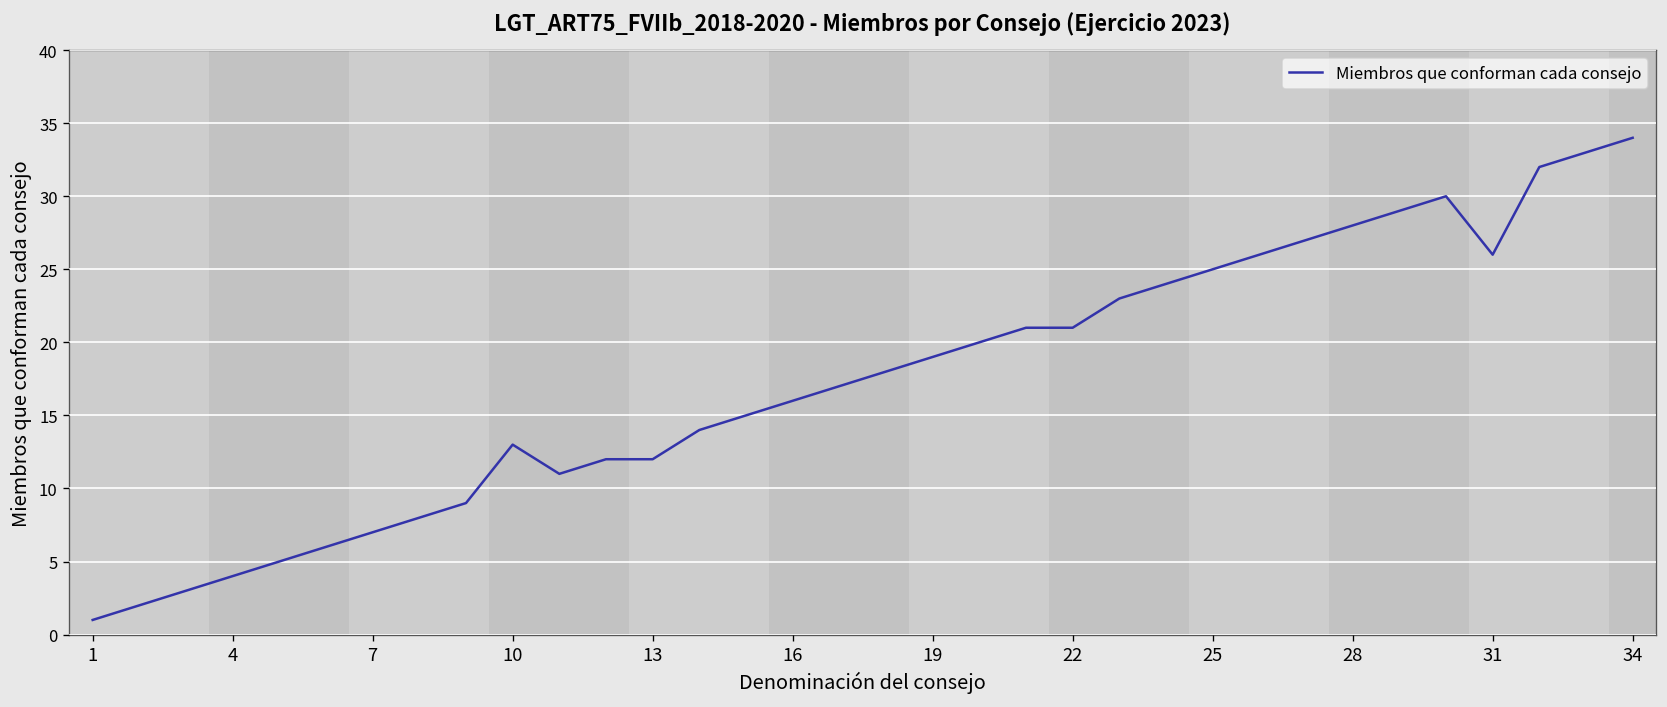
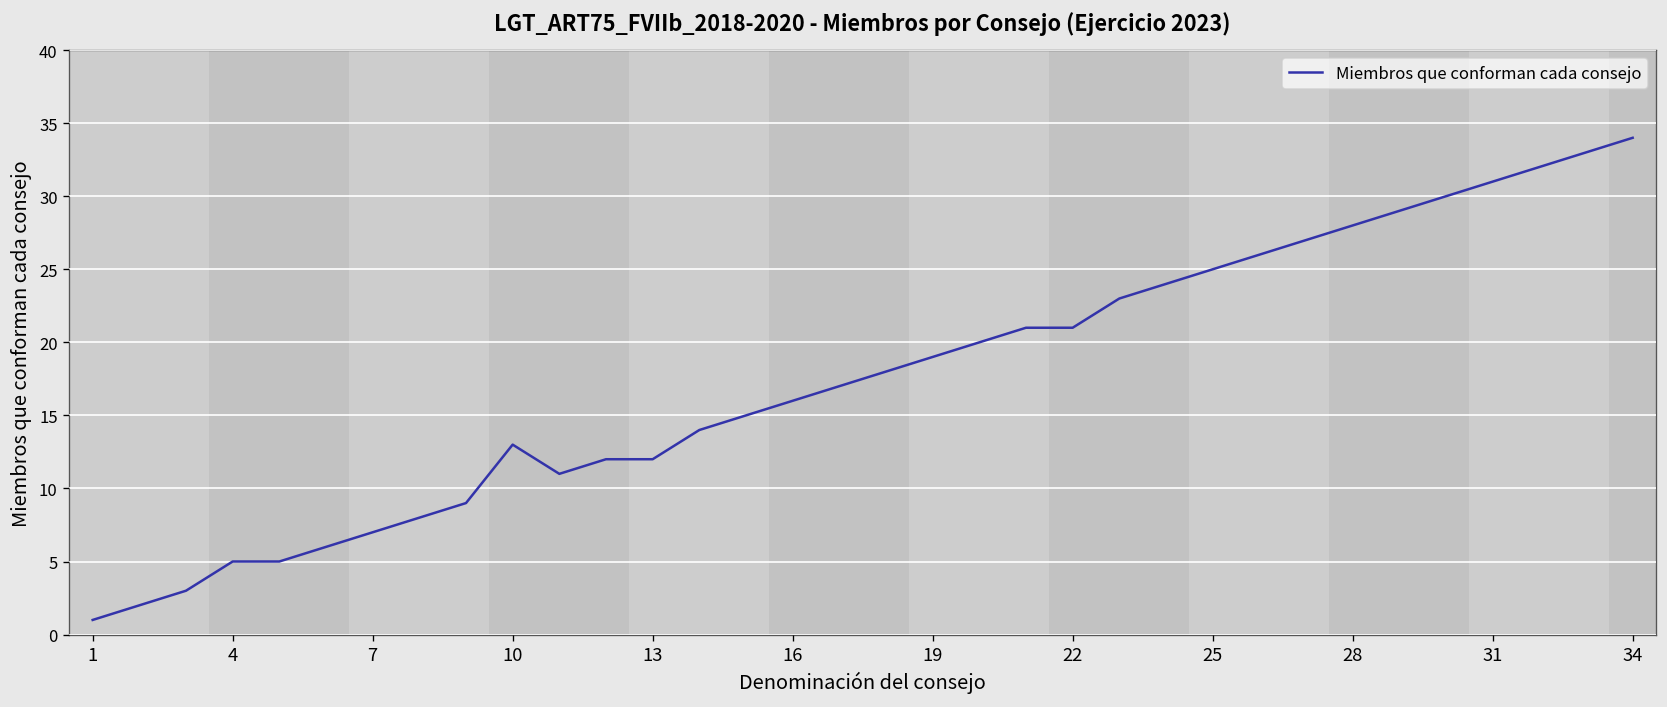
4: 4 -> 5
31: 26 -> 31
